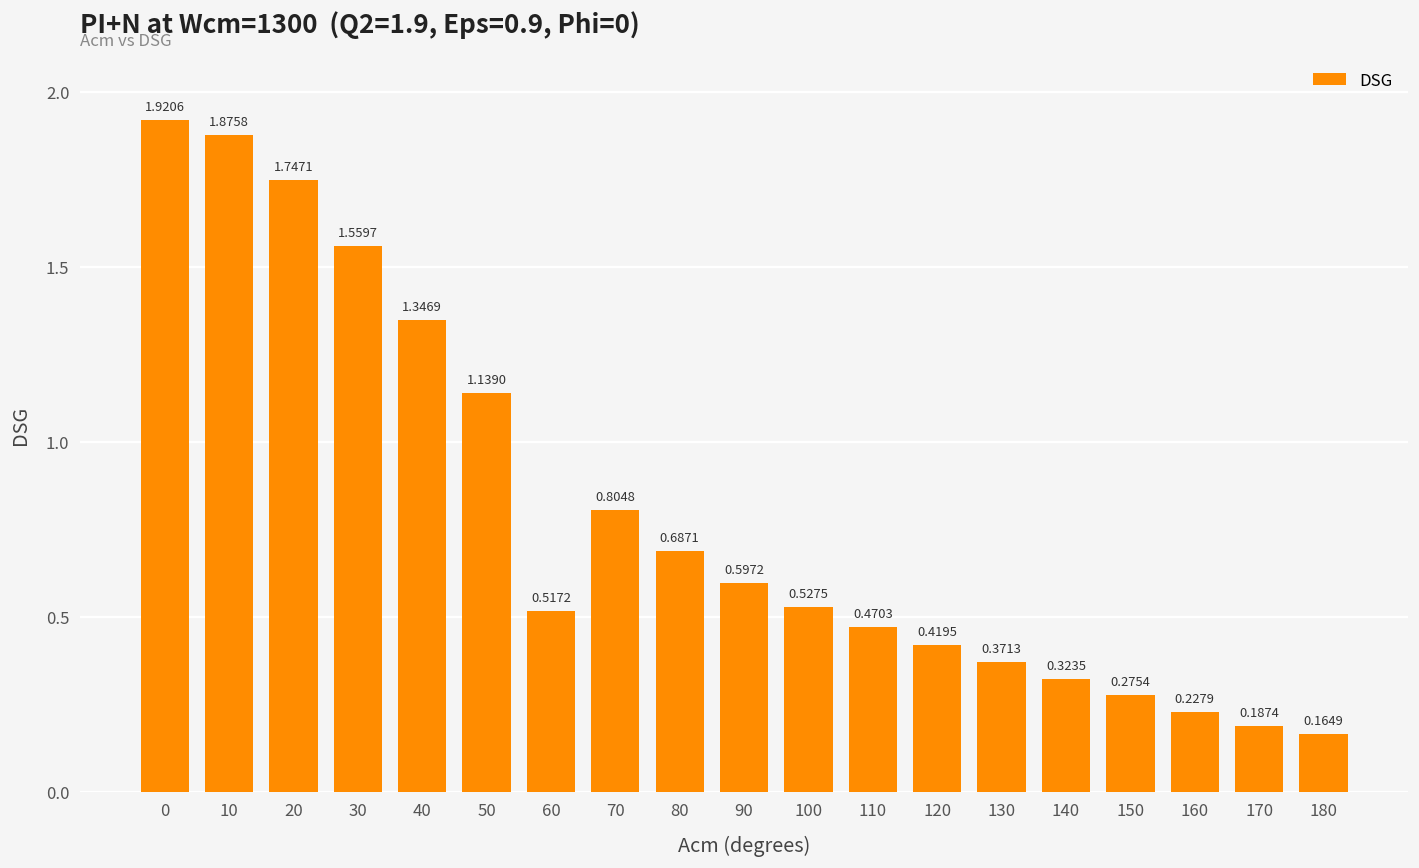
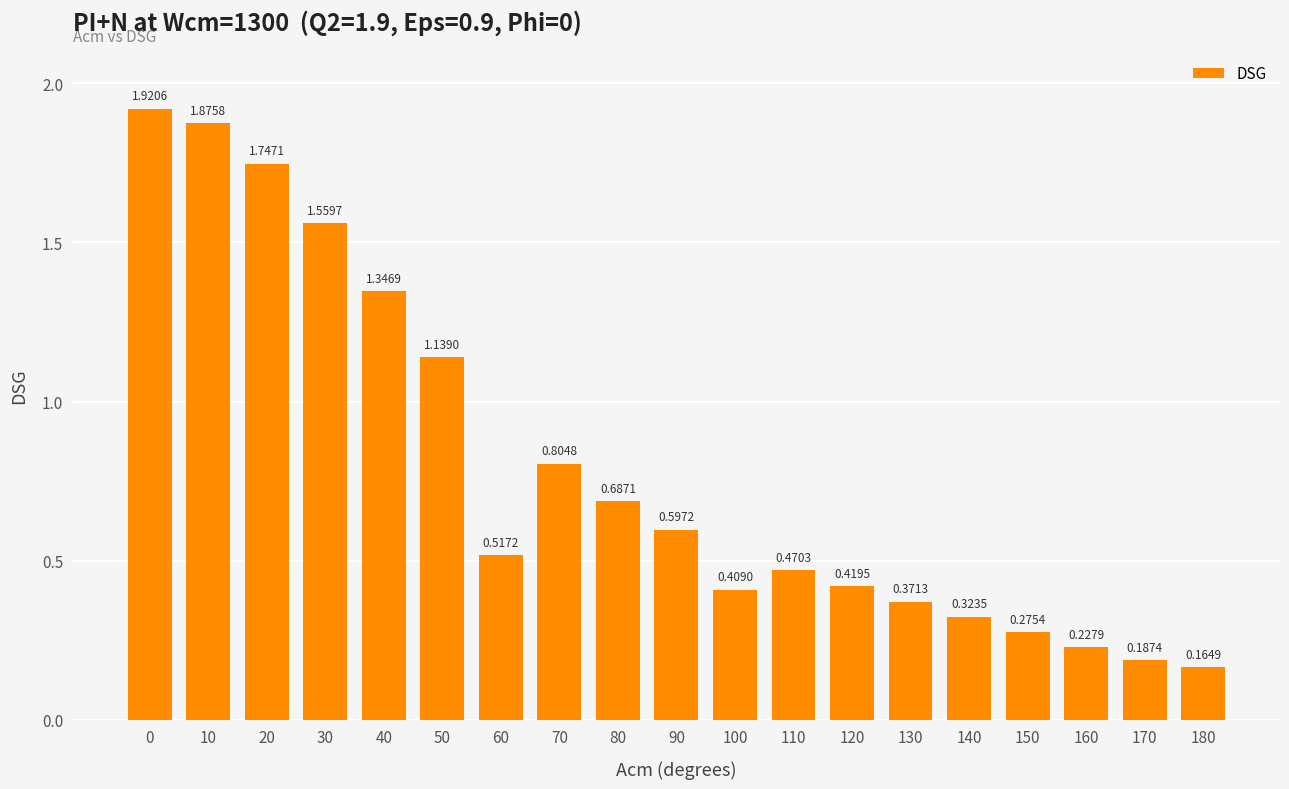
100: 0.5275 -> 0.4090
